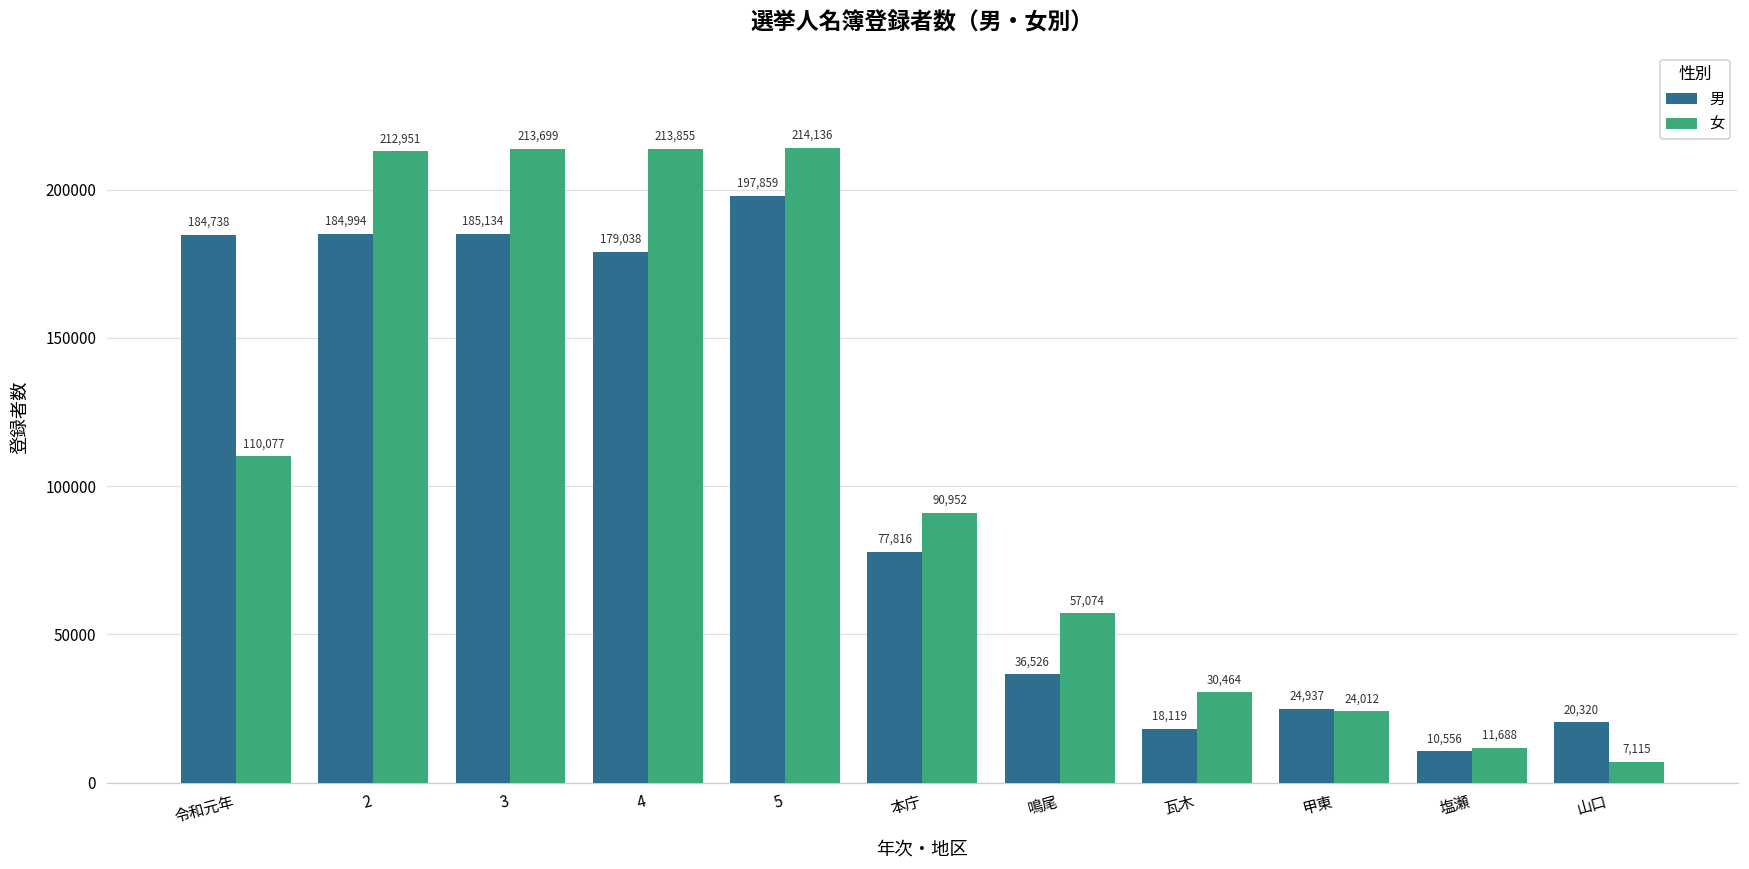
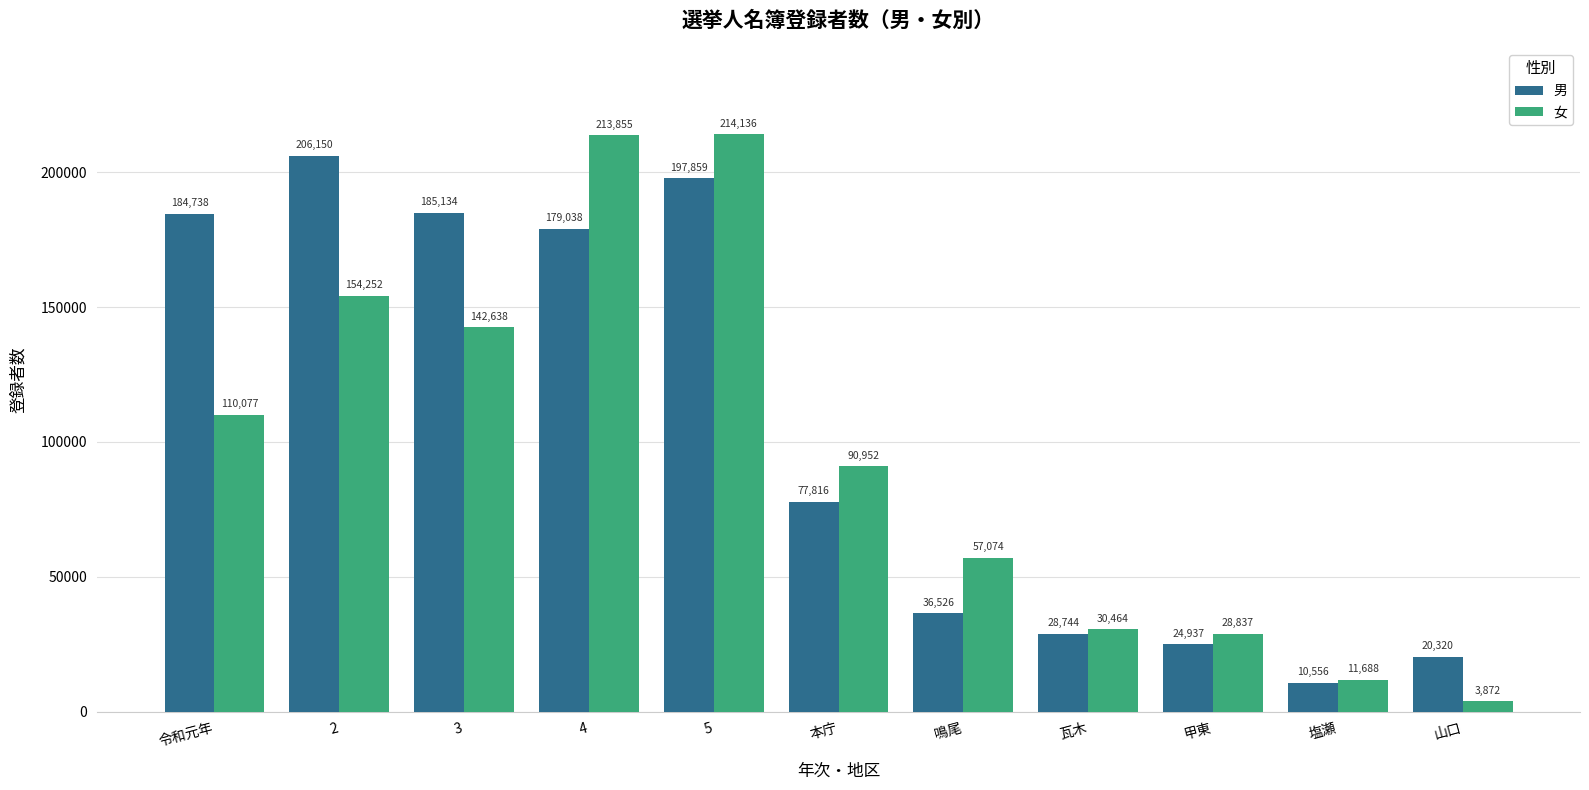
男, 2: 184,994 -> 206,150
女, 2: 212,951 -> 154,252
女, 3: 213,699 -> 142,638
男, 瓦木: 18,119 -> 28,744
女, 甲東: 24,012 -> 28,837
女, 山口: 7,115 -> 3,872
